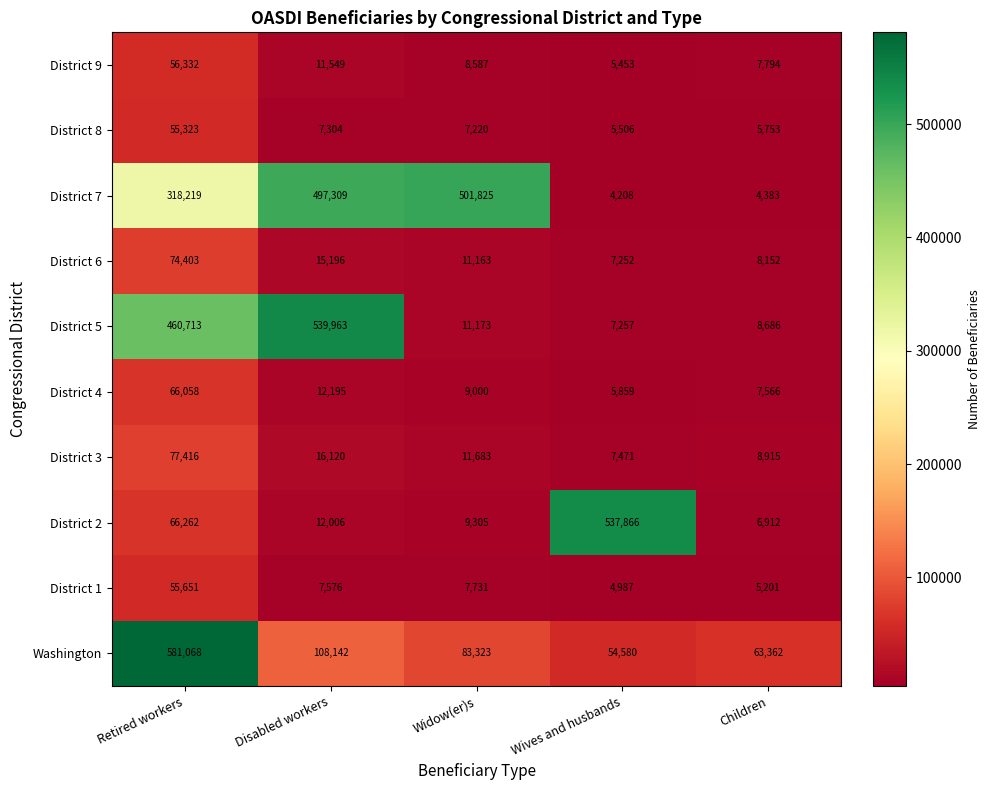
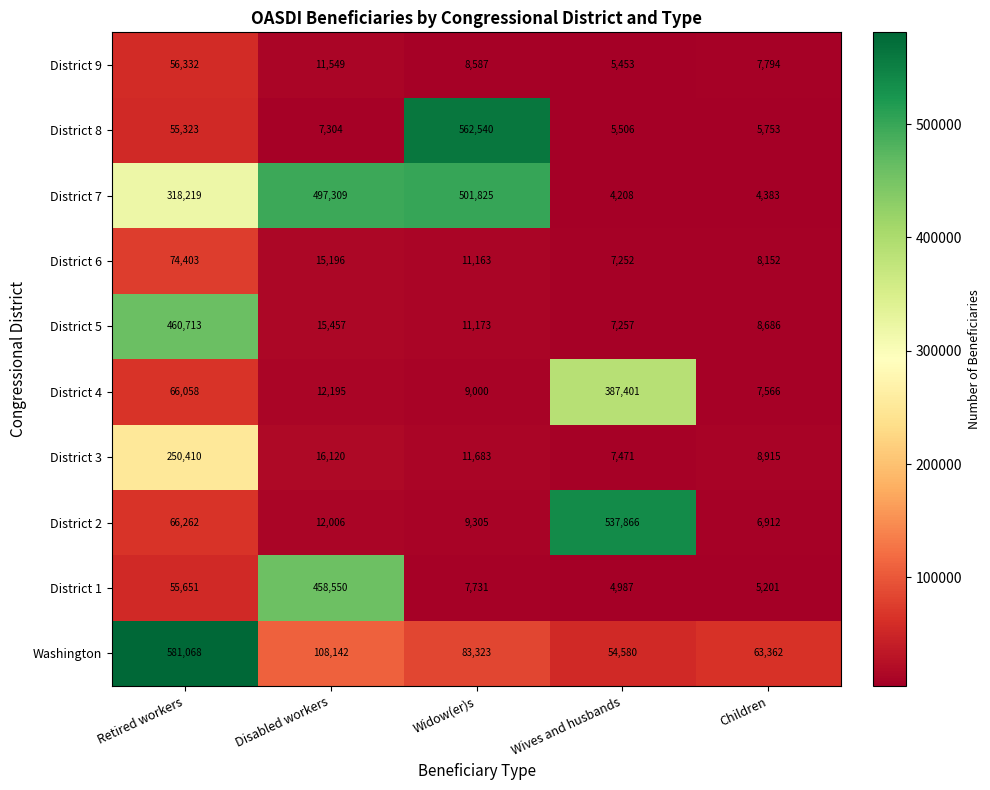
District 8, Widow(er)s: 7,220 -> 562,540
District 5, Disabled workers: 539,963 -> 15,457
District 4, Wives and husbands: 5,859 -> 387,401
District 3, Retired workers: 77,416 -> 250,410
District 1, Disabled workers: 7,576 -> 458,550
